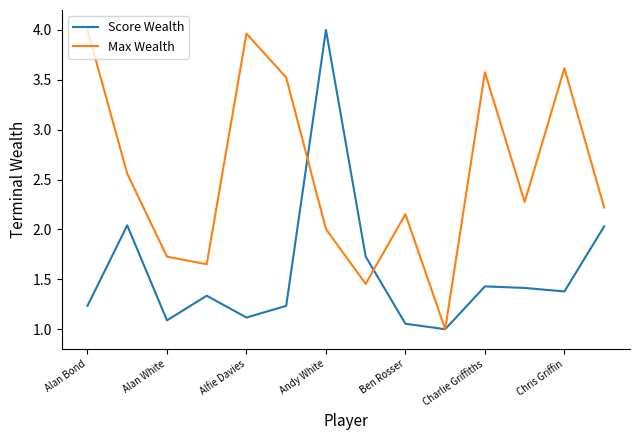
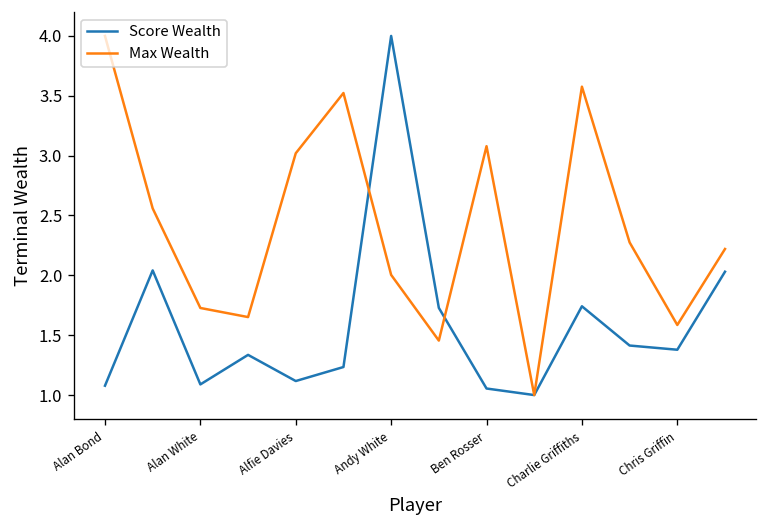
Score Wealth, Alan Bond: 1.2 -> 1.1
Max Wealth, Alfie Davies: 4.0 -> 3.0
Max Wealth, Ben Rosser: 2.2 -> 3.1
Score Wealth, Charlie Griffiths: 1.4 -> 1.7
Max Wealth, Chris Griffin: 3.6 -> 1.6
